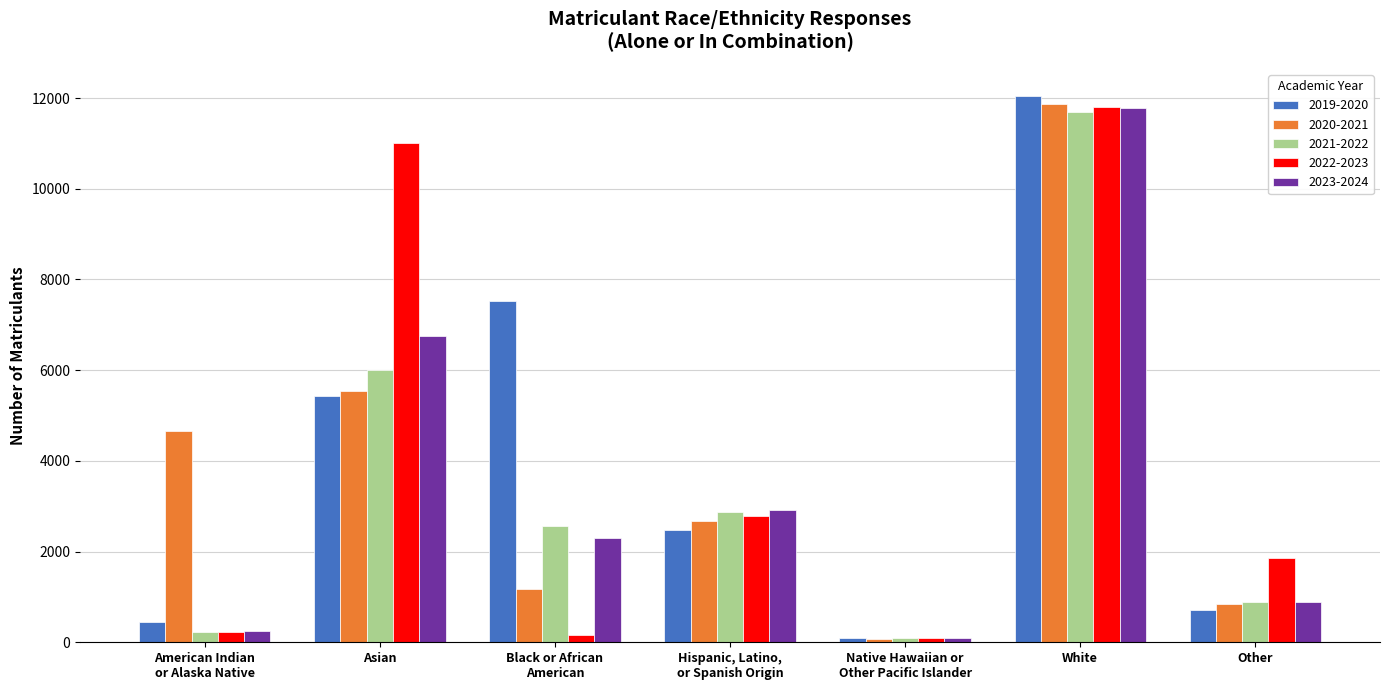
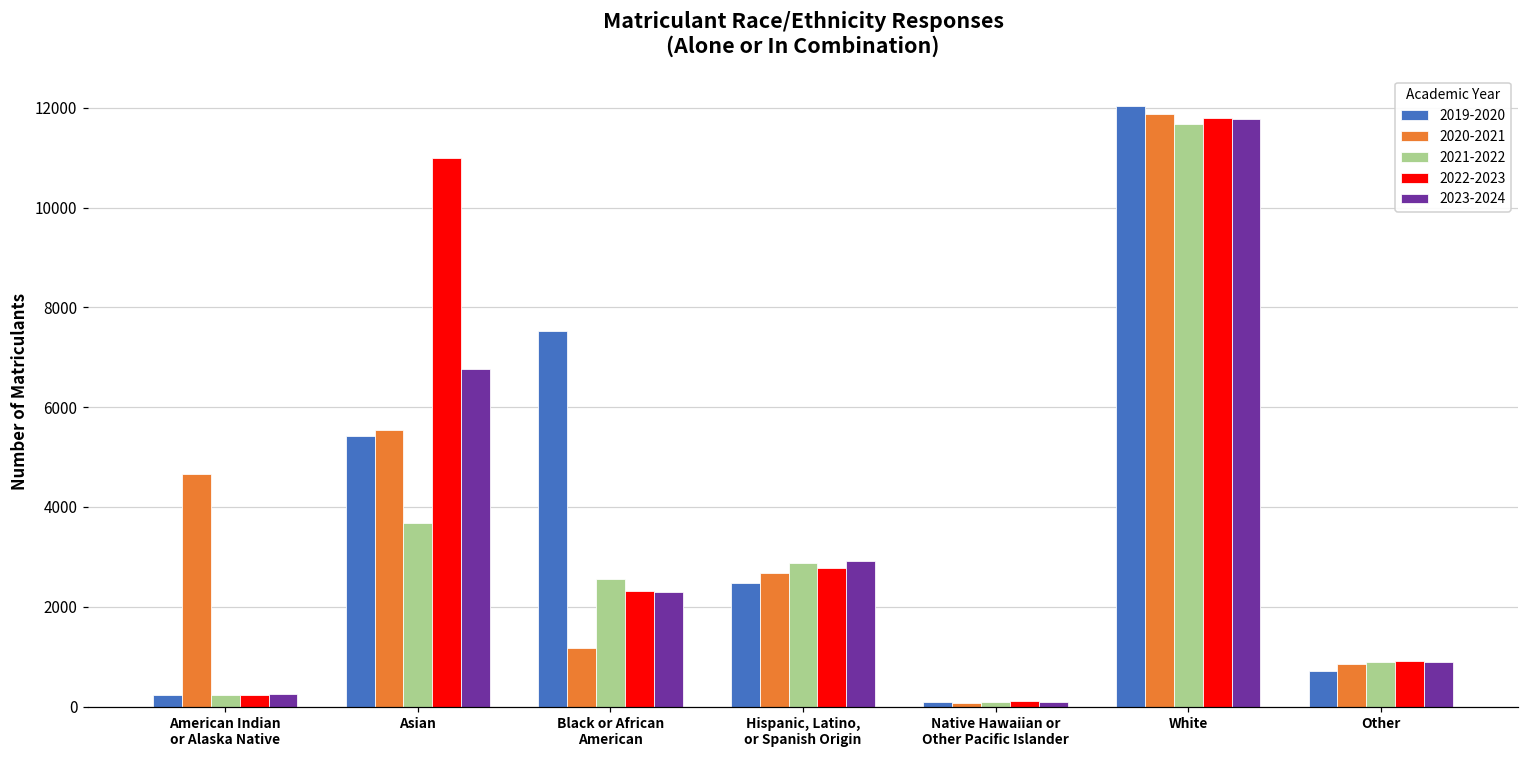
2019-2020, American Indian or Alaska Native: 500 -> 200
2021-2022, Asian: 6000 -> 3700
2022-2023, Black or African American: 200 -> 2300
2022-2023, Other: 1900 -> 900
